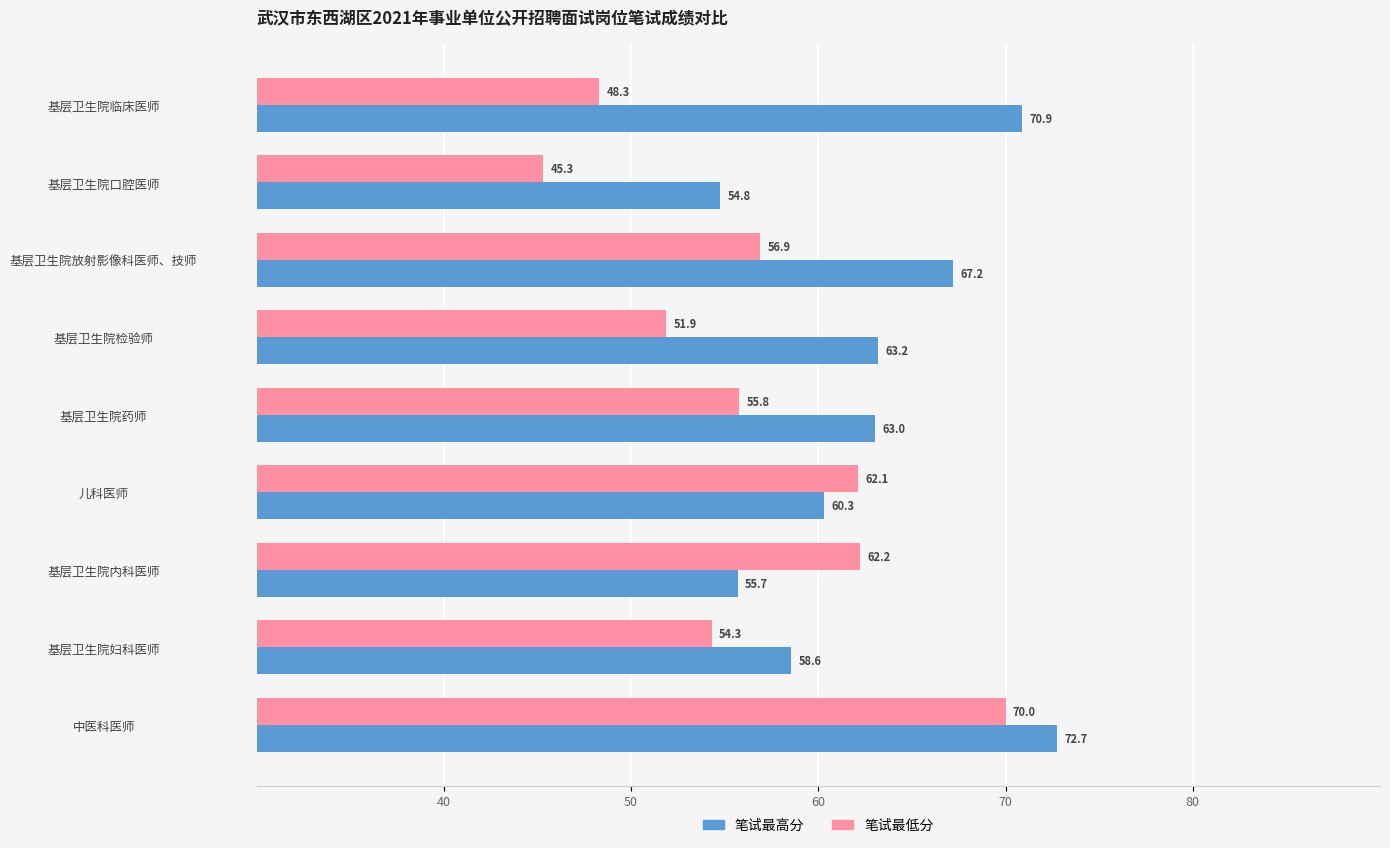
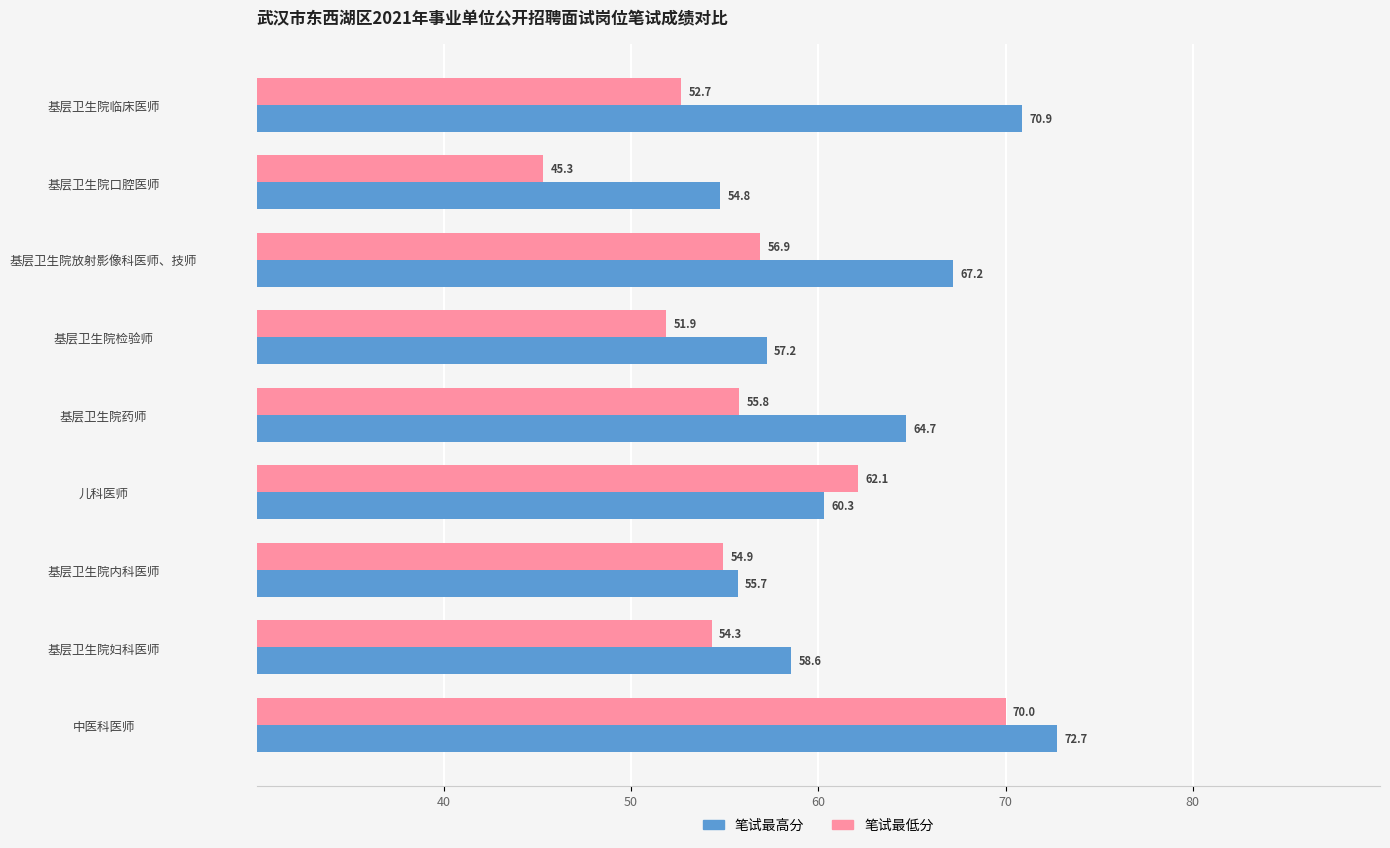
笔试最低分, 基层卫生院临床医师: 48.3 -> 52.7
笔试最高分, 基层卫生院检验师: 63.2 -> 57.2
笔试最高分, 基层卫生院药师: 63.0 -> 64.7
笔试最低分, 基层卫生院内科医师: 62.2 -> 54.9
